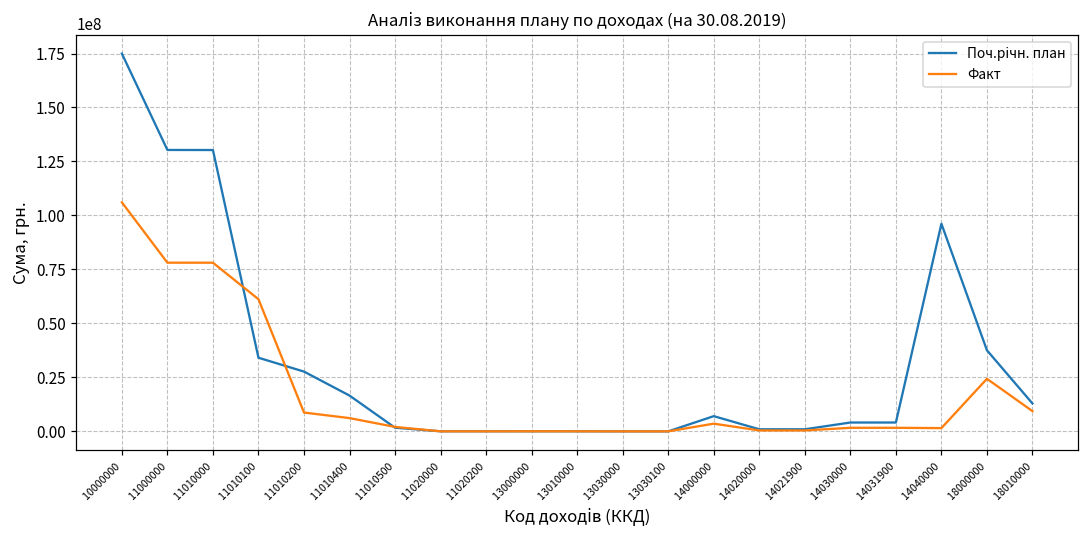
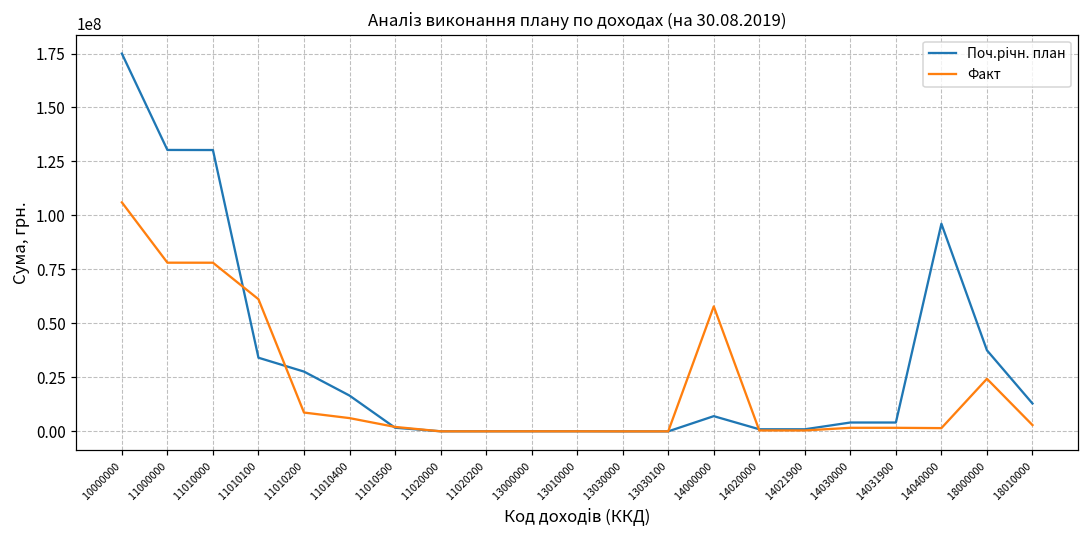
Факт, 14000000: 4000000 -> 58000000
Факт, 18010000: 9000000 -> 3000000
